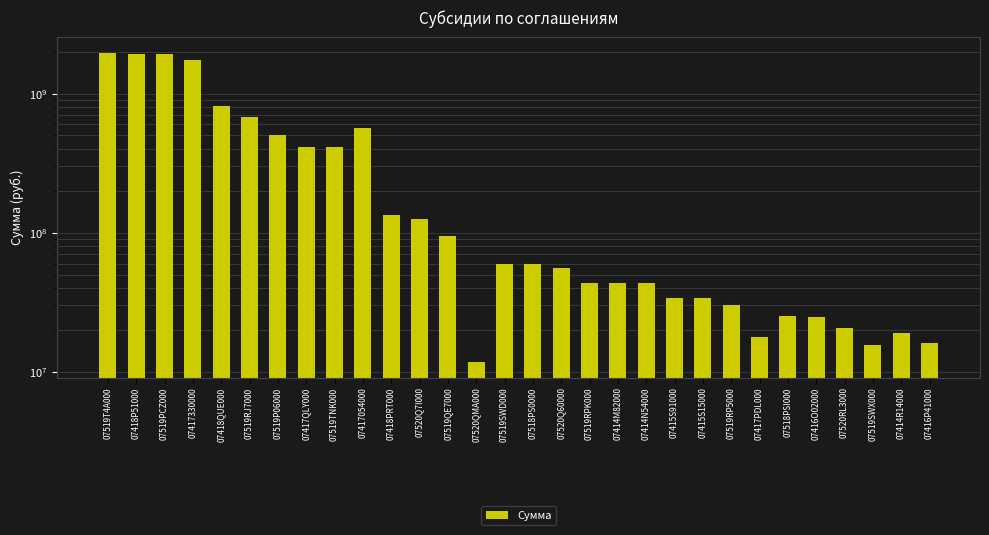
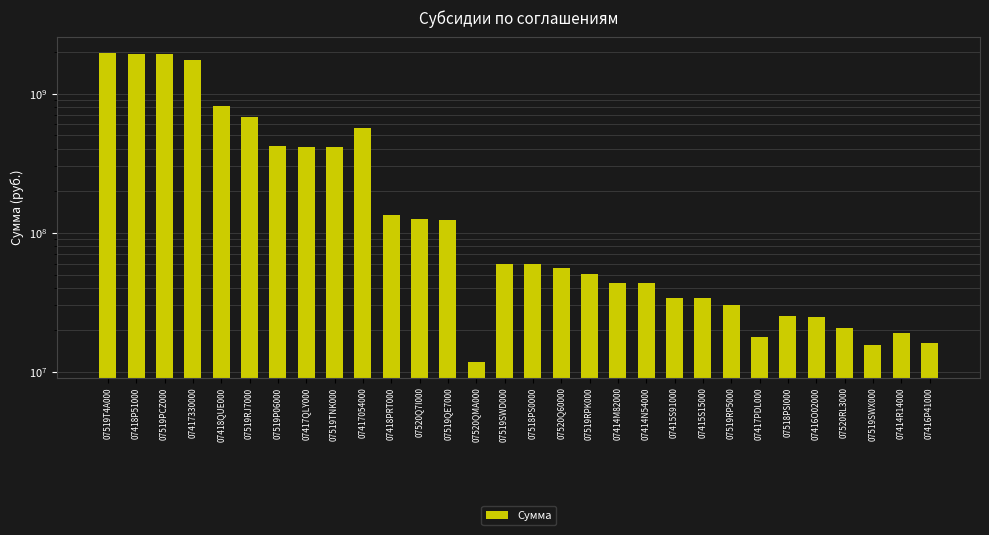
07519P06000: 510000000 -> 420000000
07519QE7000: 100000000 -> 120000000
07519RPK000: 44000000 -> 50000000
